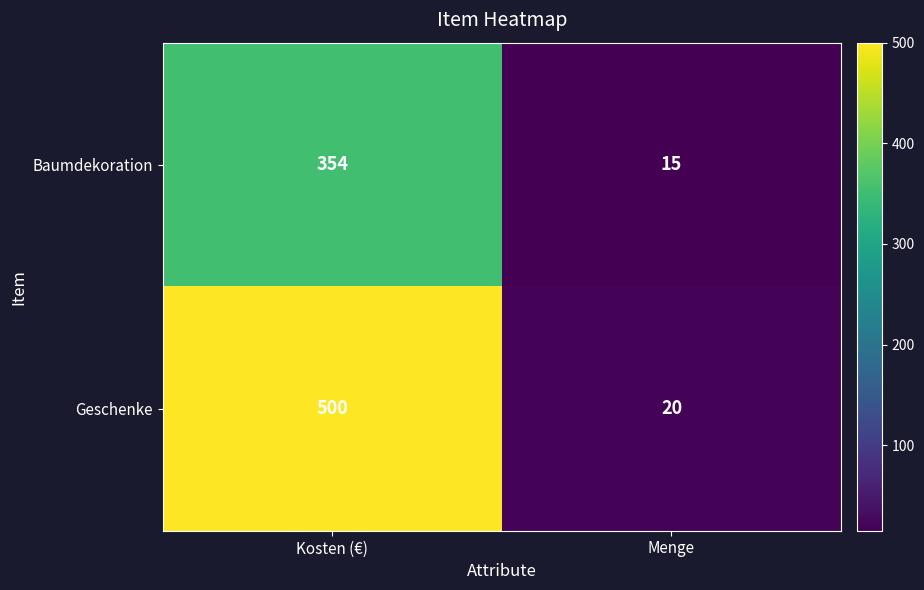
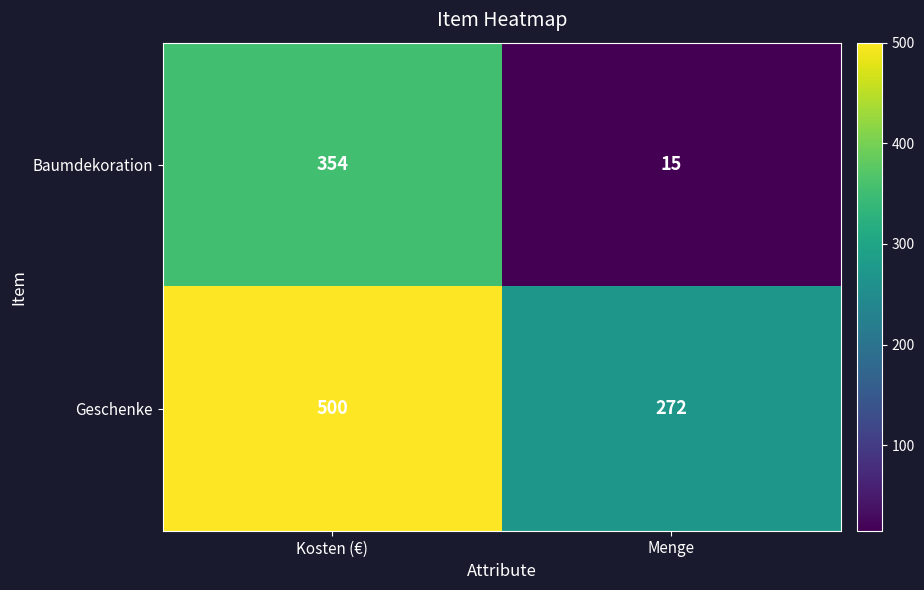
Geschenke, Menge: 20 -> 272
